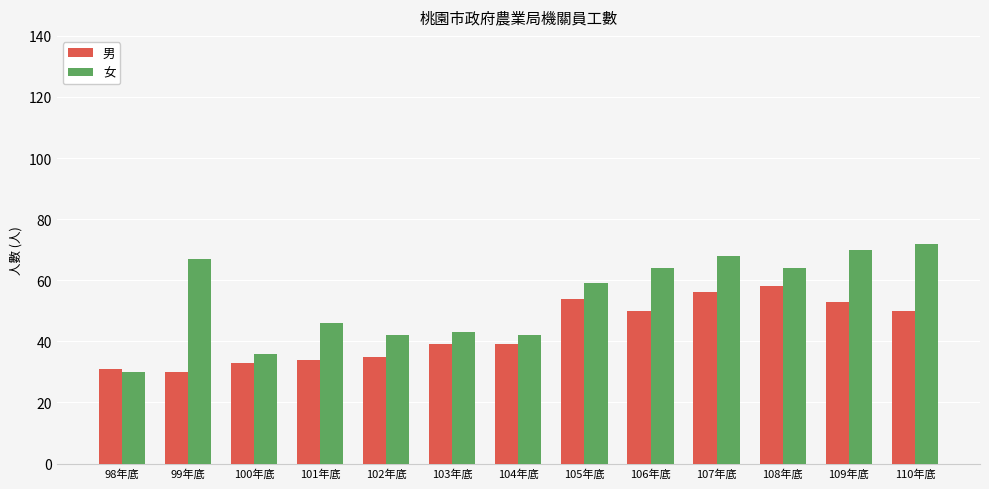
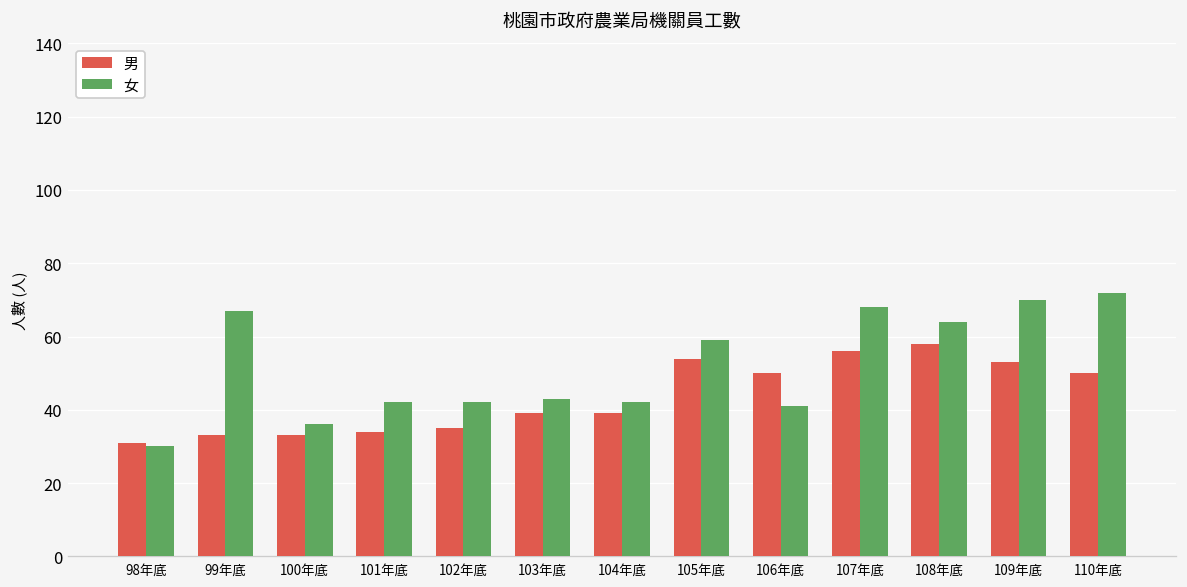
男, 99年底: 30 -> 33
女, 101年底: 46 -> 42
女, 106年底: 64 -> 41
